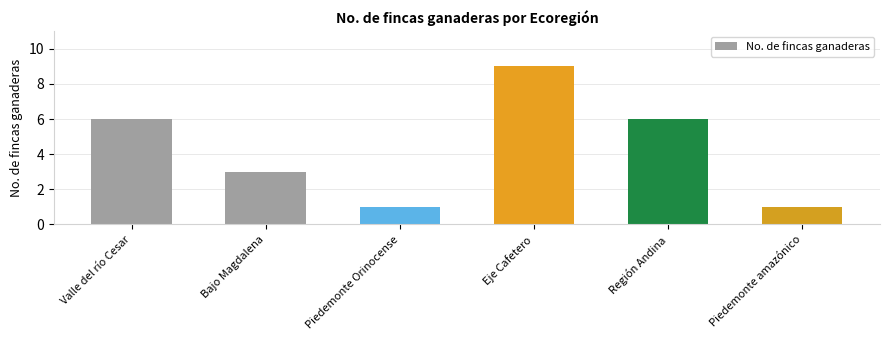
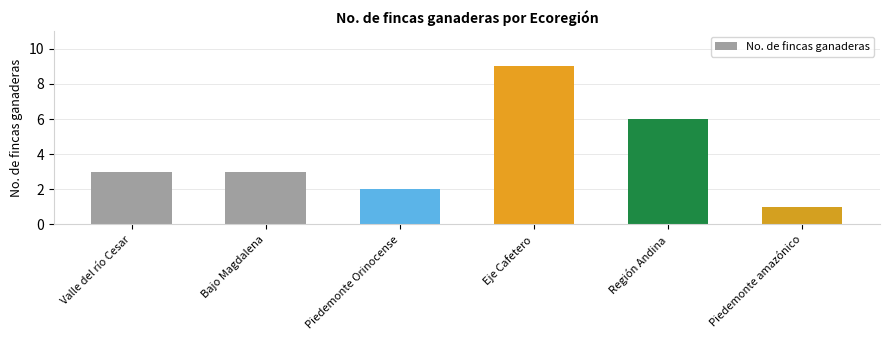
Valle del río Cesar: 6 -> 3
Piedemonte Orinocense: 1 -> 2
